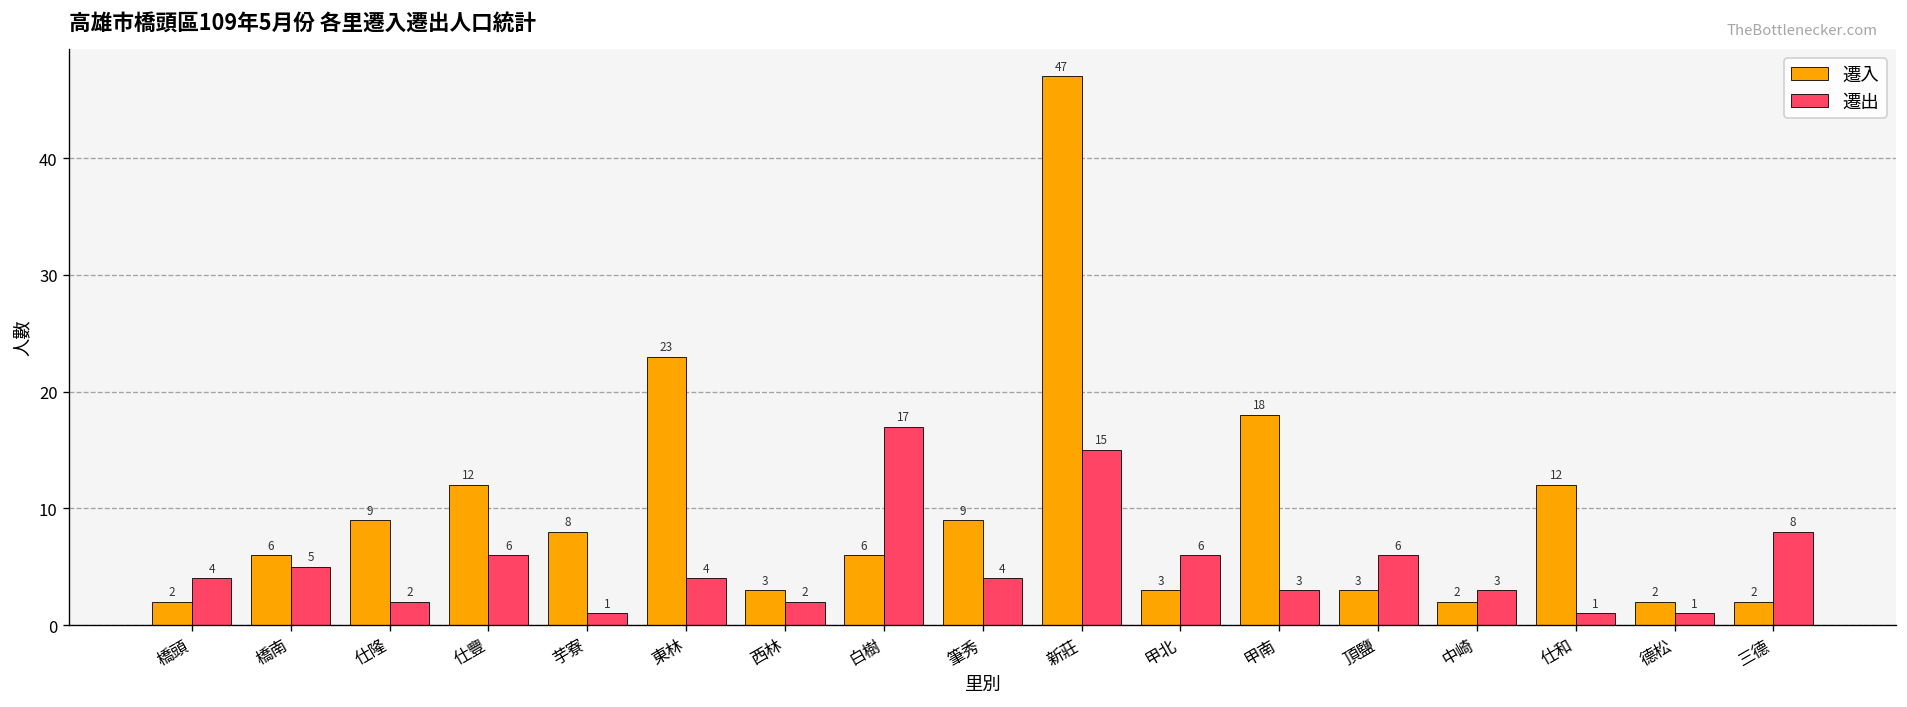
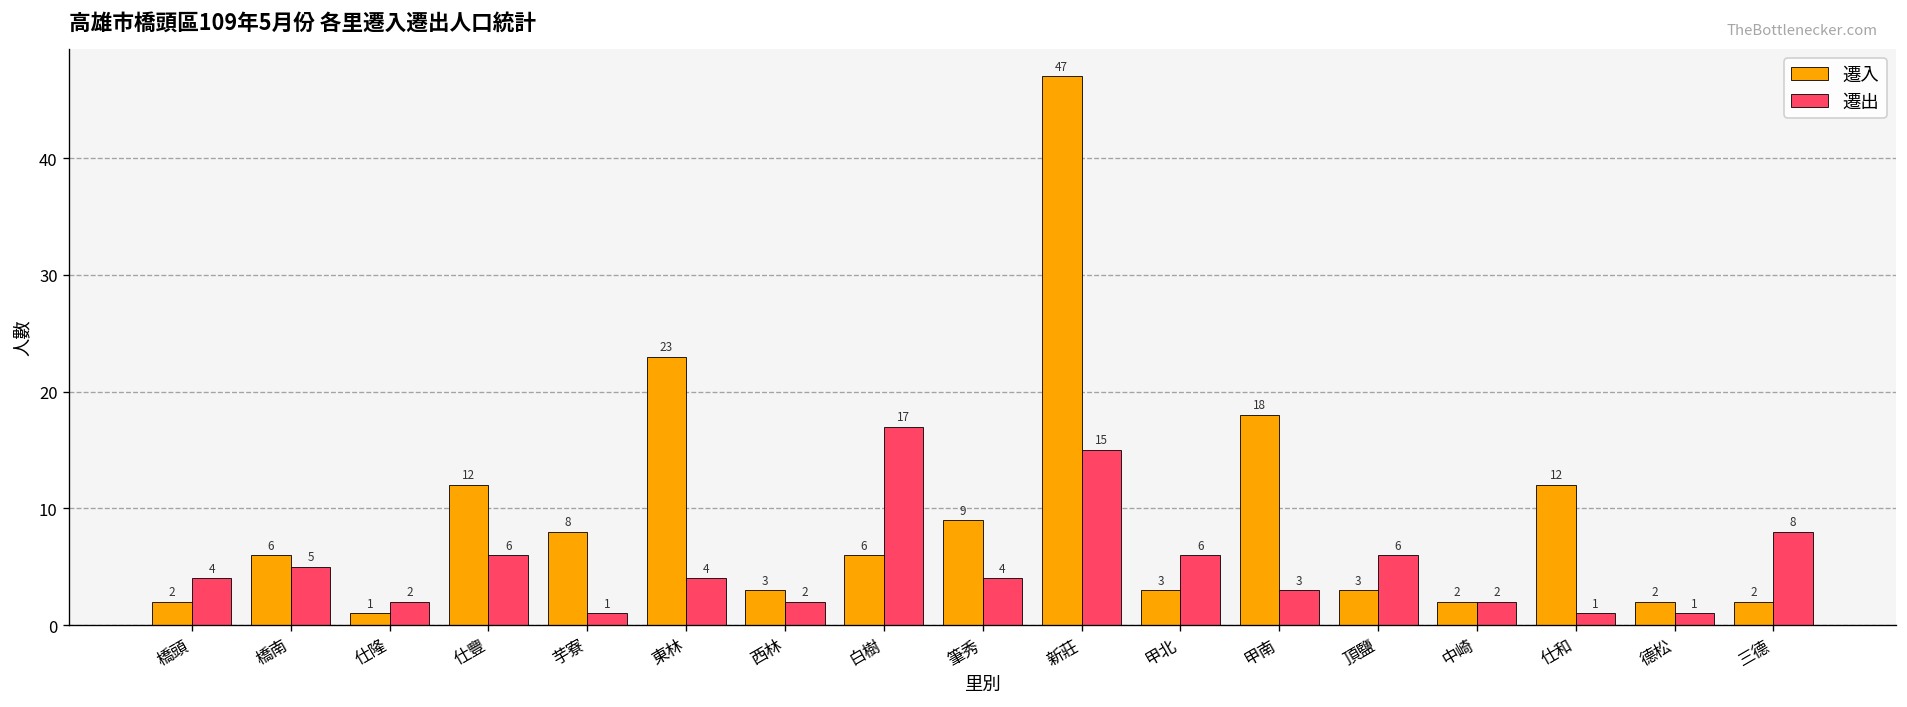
遷入, 仕隆: 9 -> 1
遷出, 中崎: 3 -> 2
